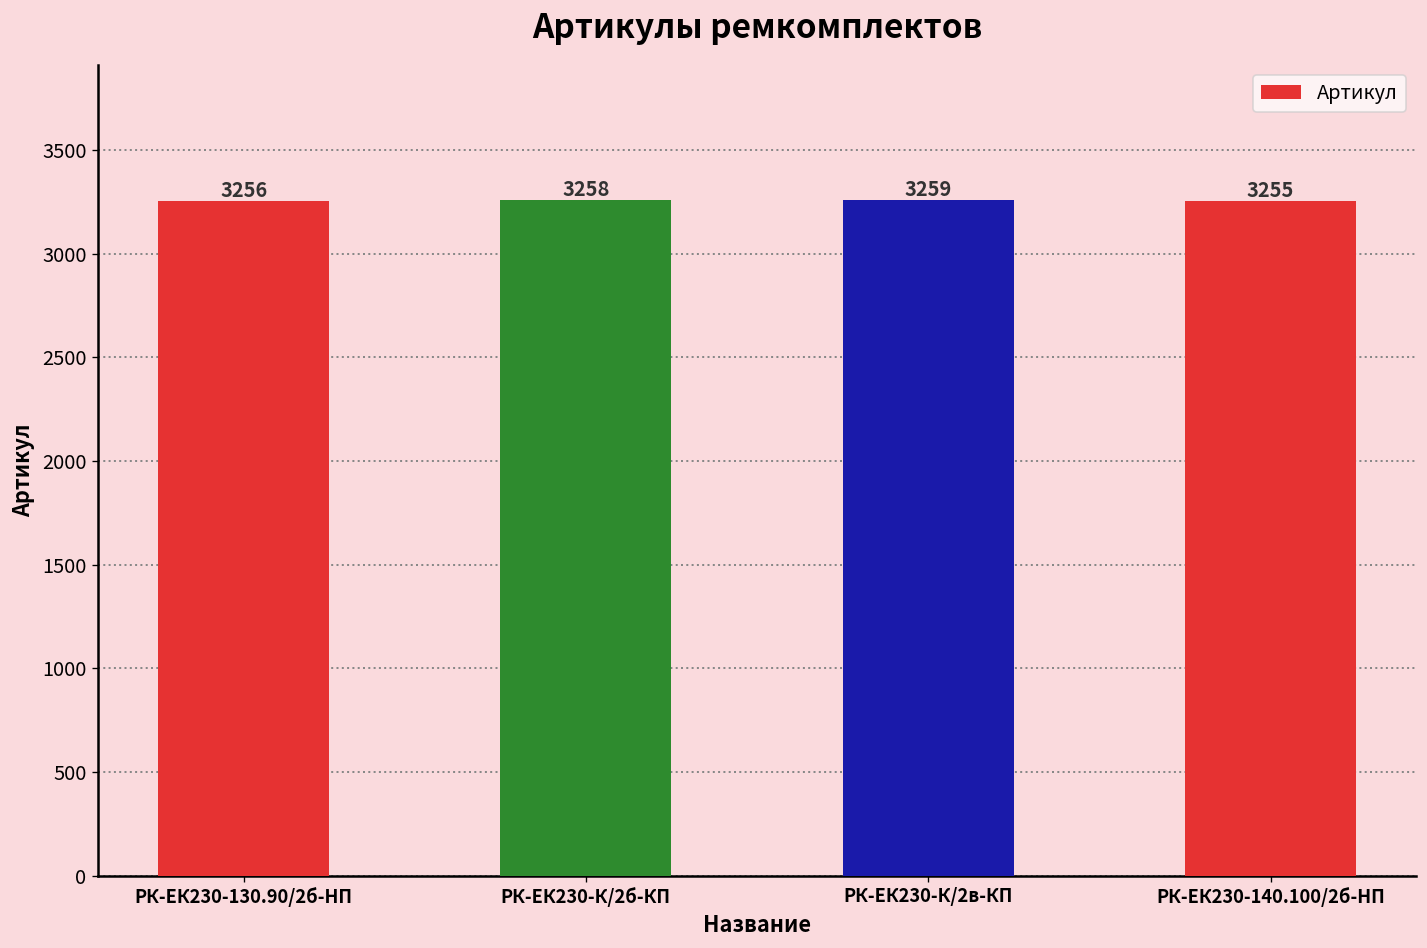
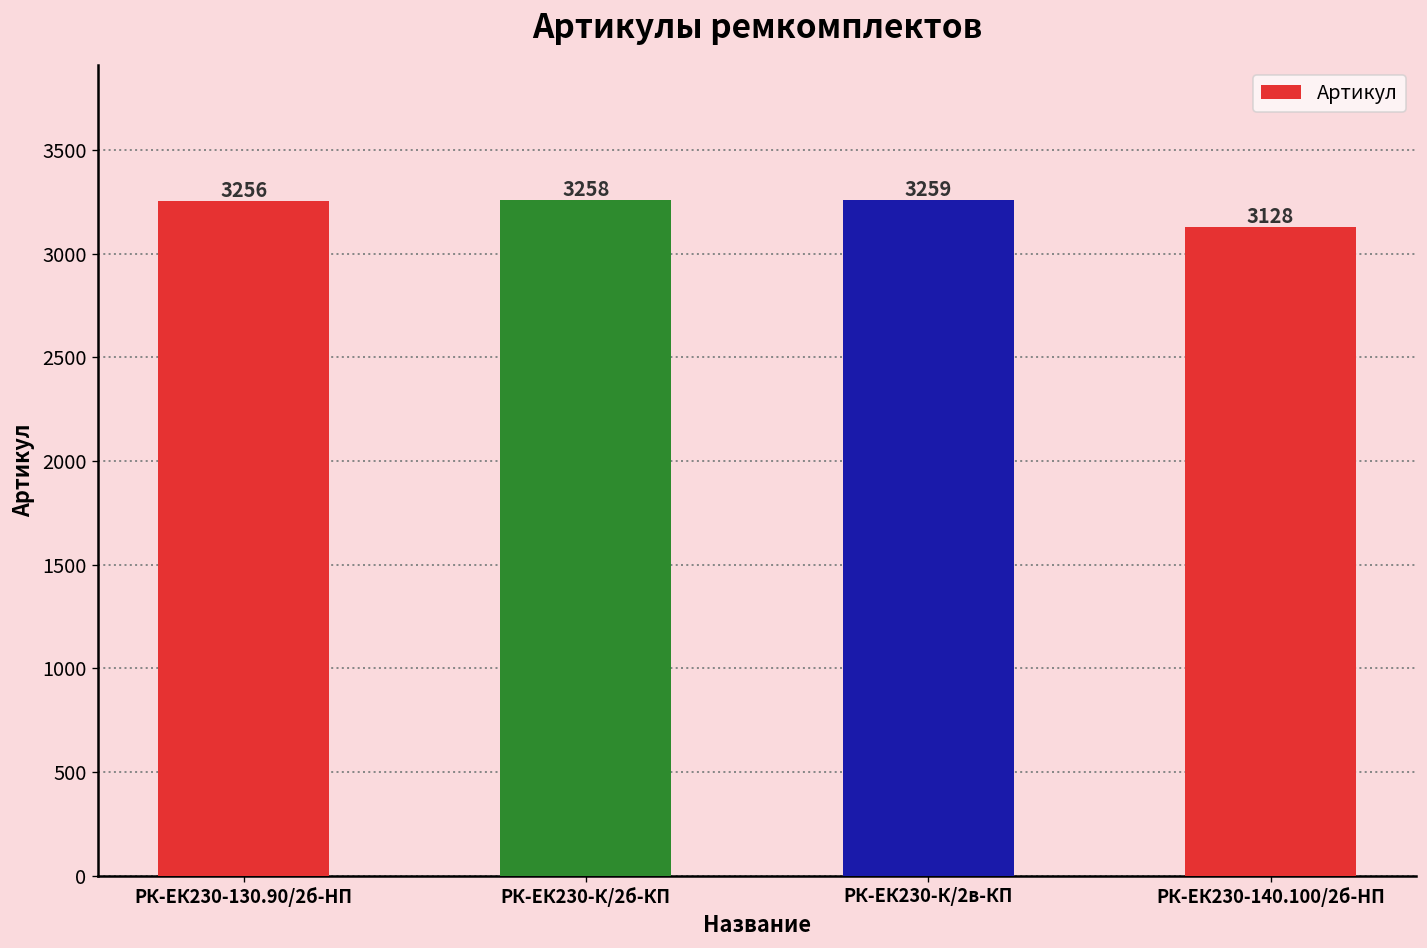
РК-ЕК230-140.100/2б-HП: 3255 -> 3128
